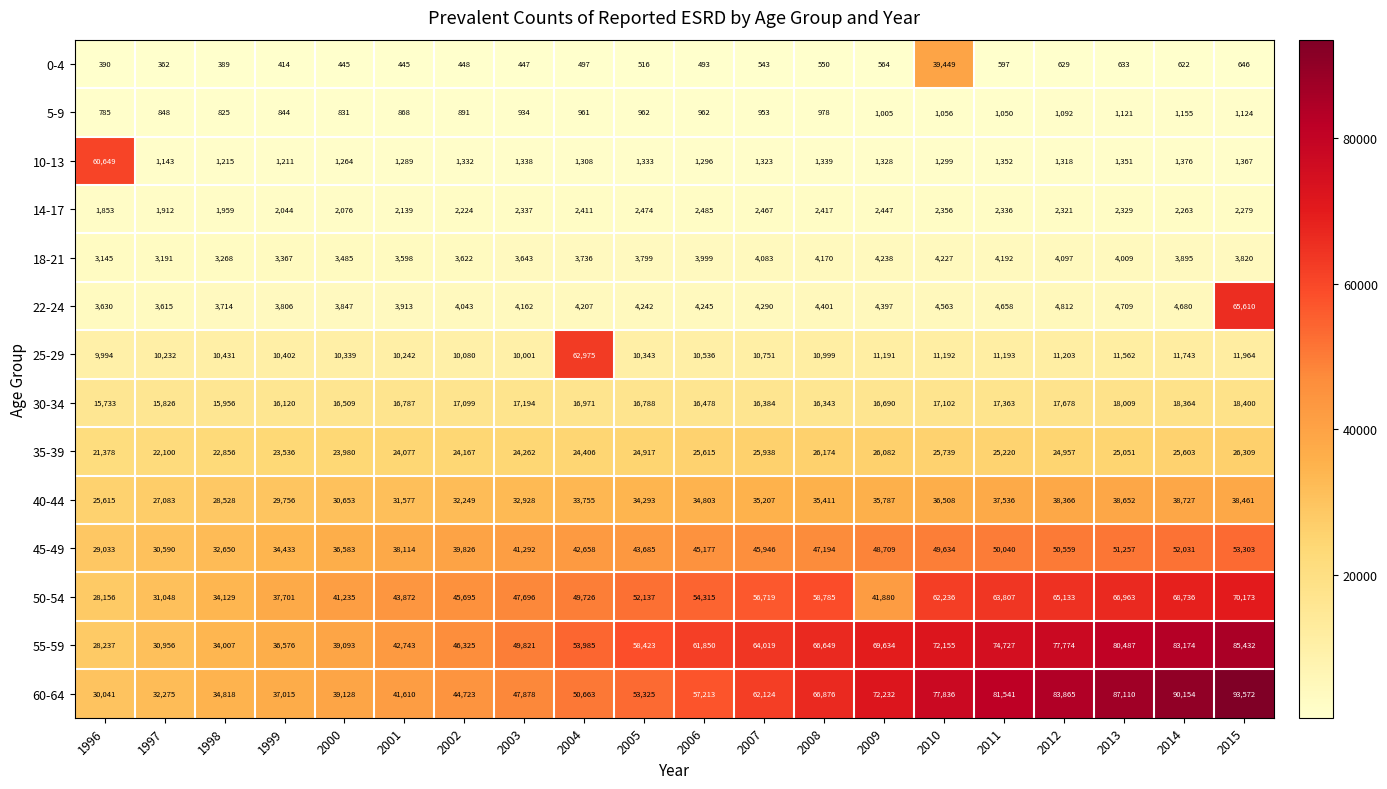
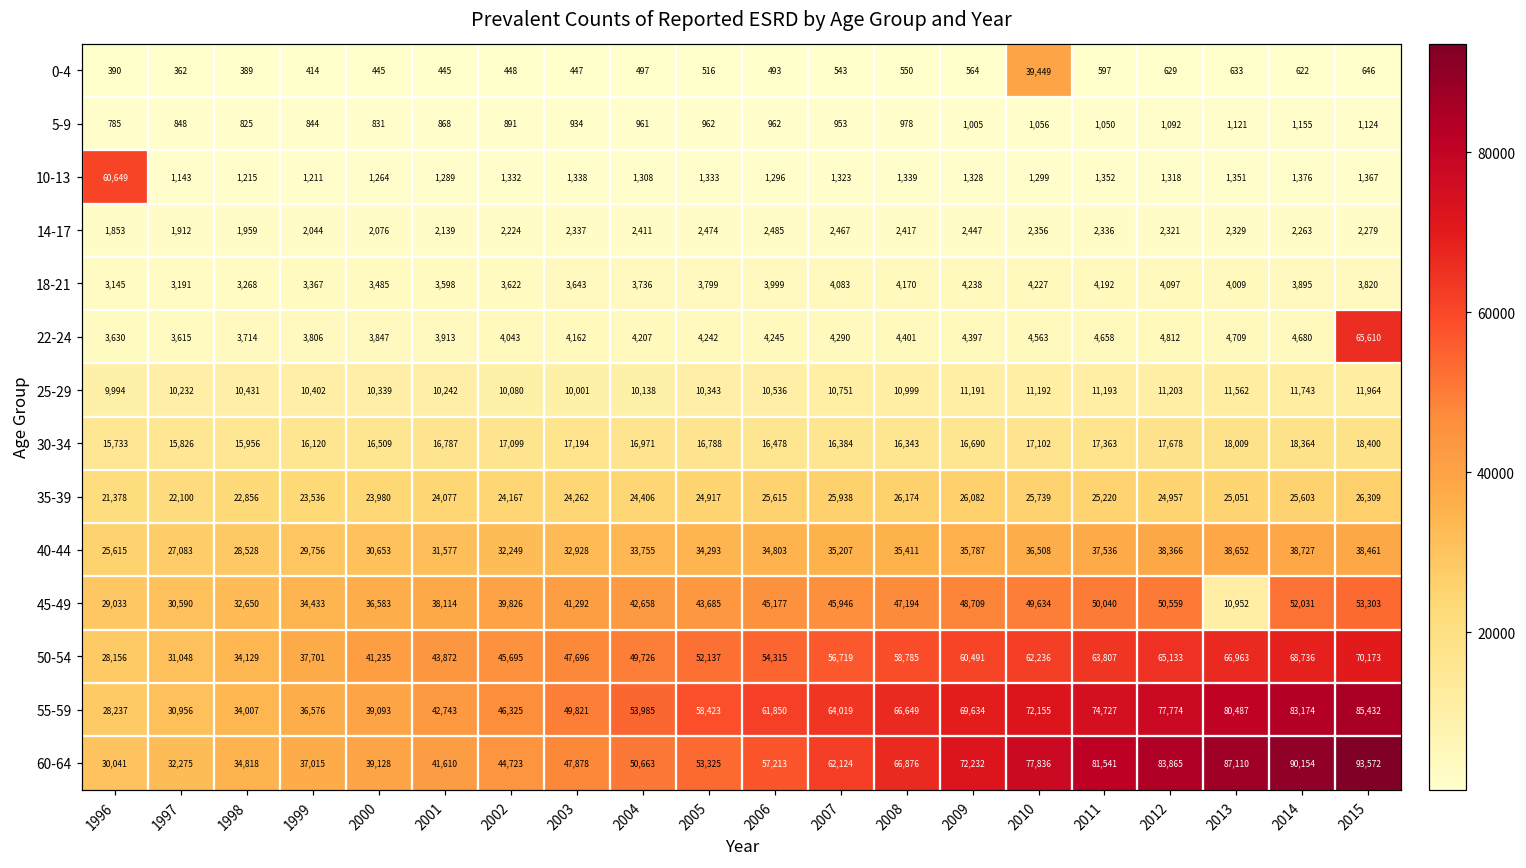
25-29, 2004: 62,975 -> 10,138
45-49, 2013: 51,257 -> 10,952
50-54, 2009: 41,880 -> 60,491
